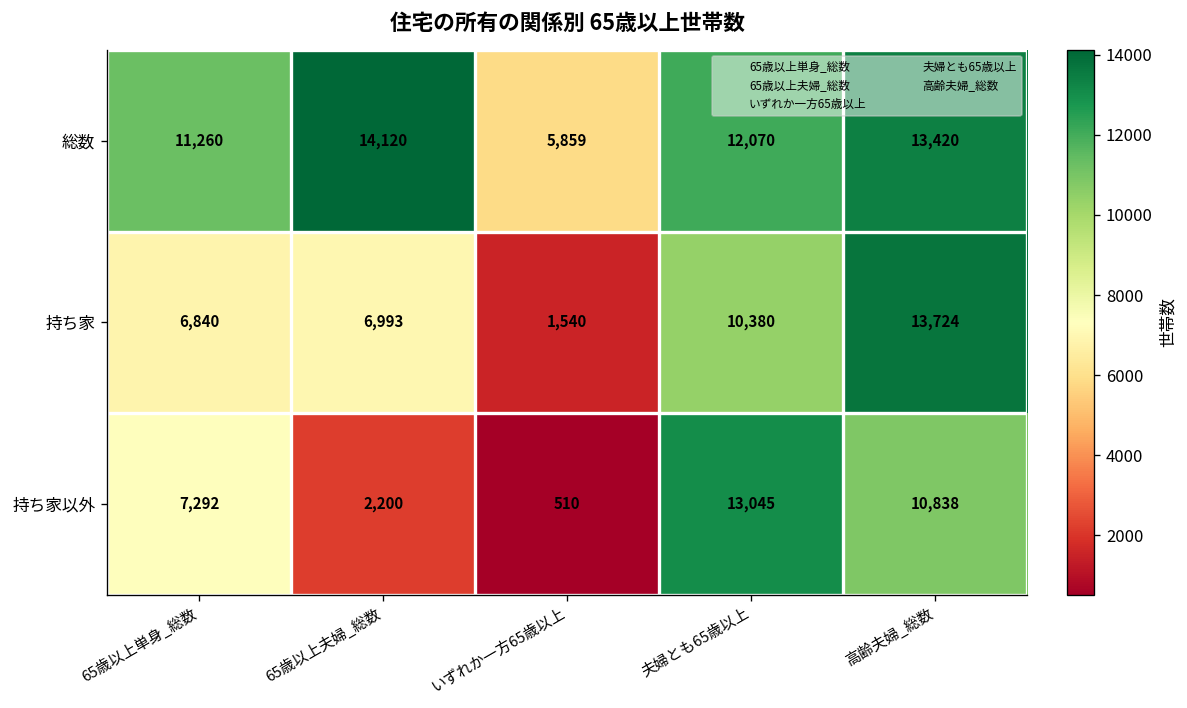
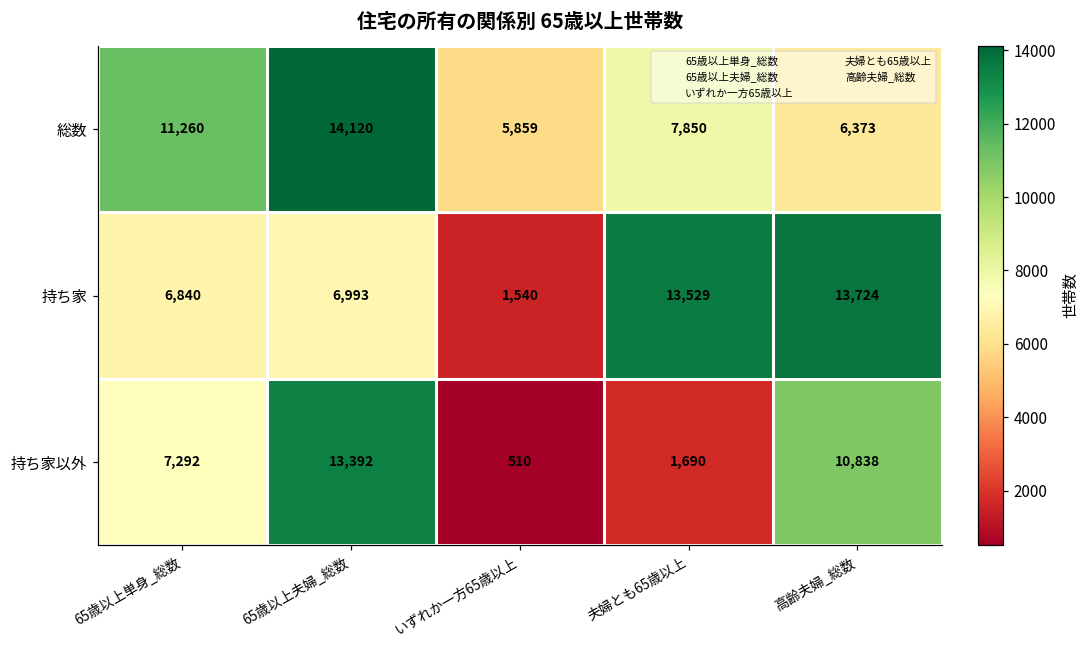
総数, 夫婦とも65歳以上: 12,070 -> 7,850
総数, 高齢夫婦_総数: 13,420 -> 6,373
持ち家, 夫婦とも65歳以上: 10,380 -> 13,529
持ち家以外, 65歳以上夫婦_総数: 2,200 -> 13,392
持ち家以外, 夫婦とも65歳以上: 13,045 -> 1,690
